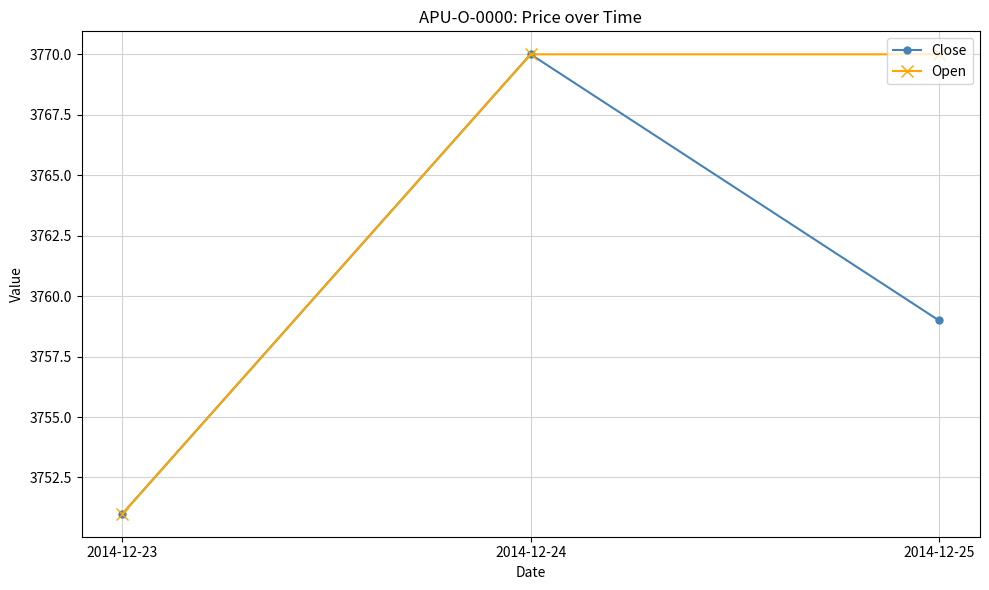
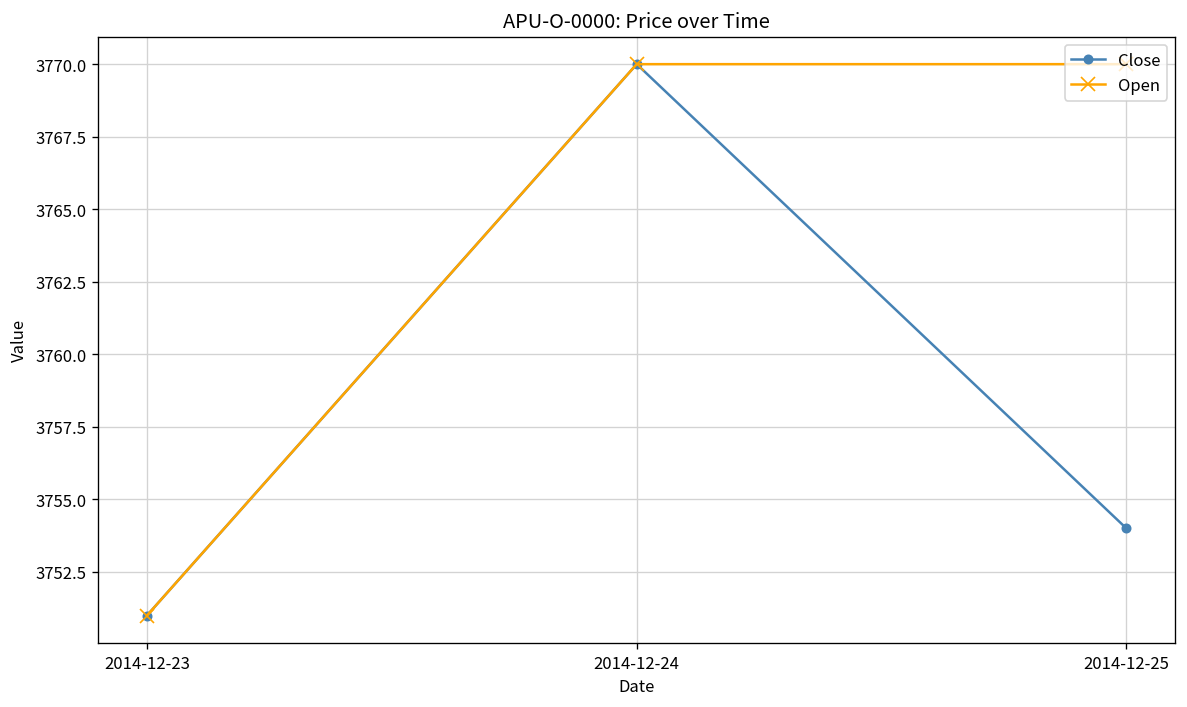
Close, 2014-12-25: 3759 -> 3754
